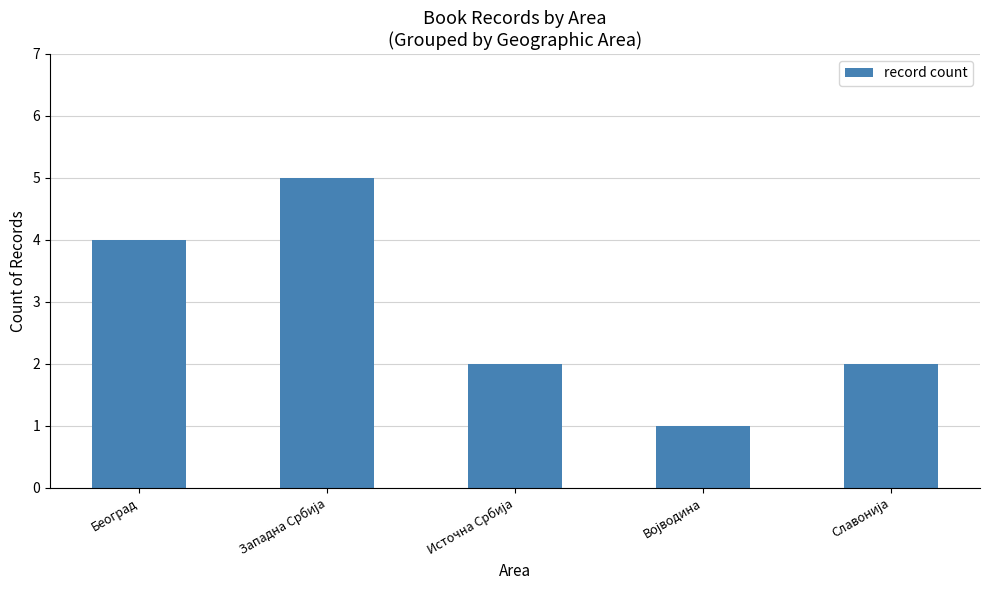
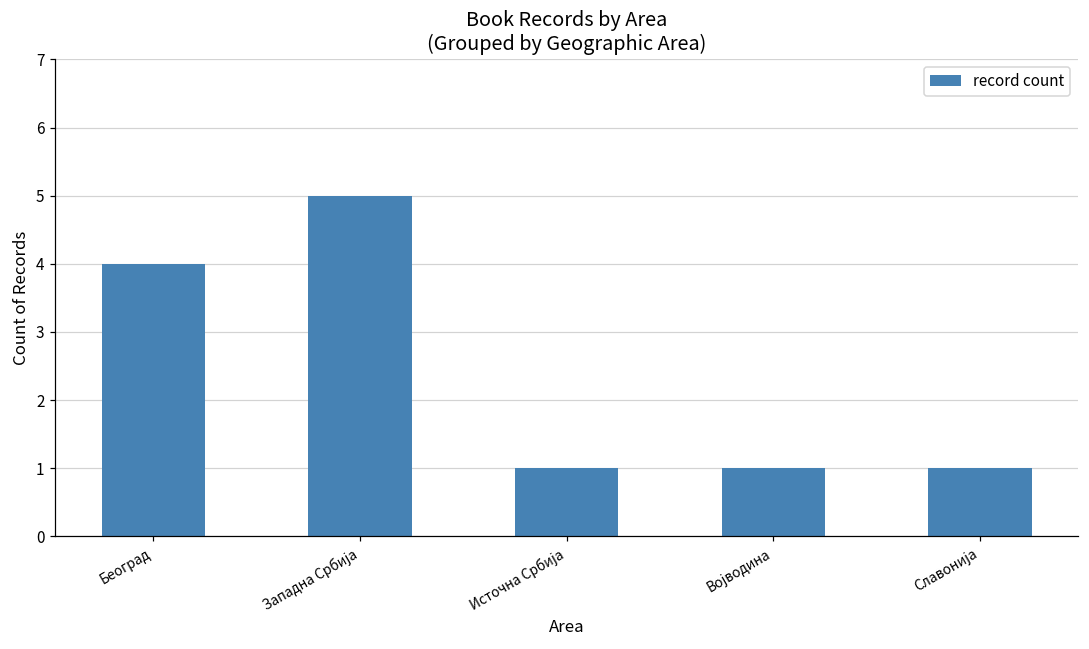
Источна Србија: 2 -> 1
Славонија: 2 -> 1
